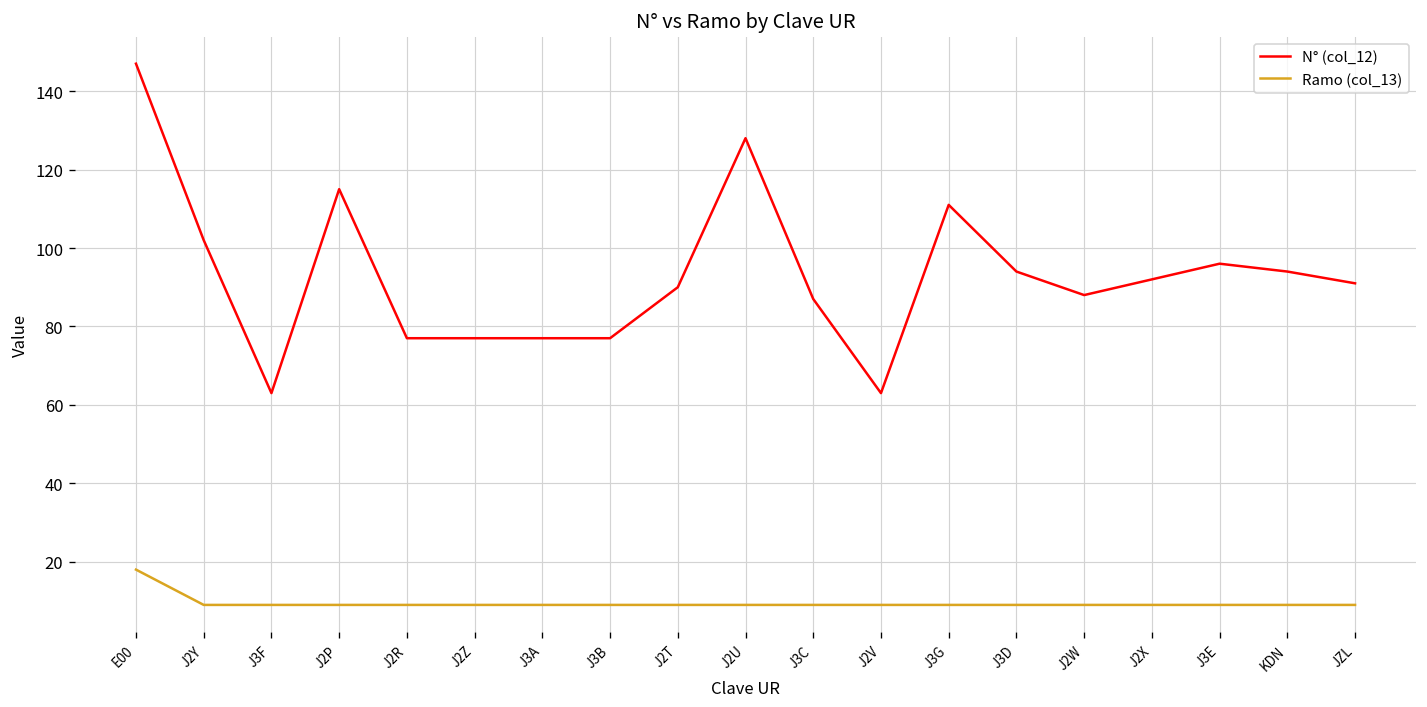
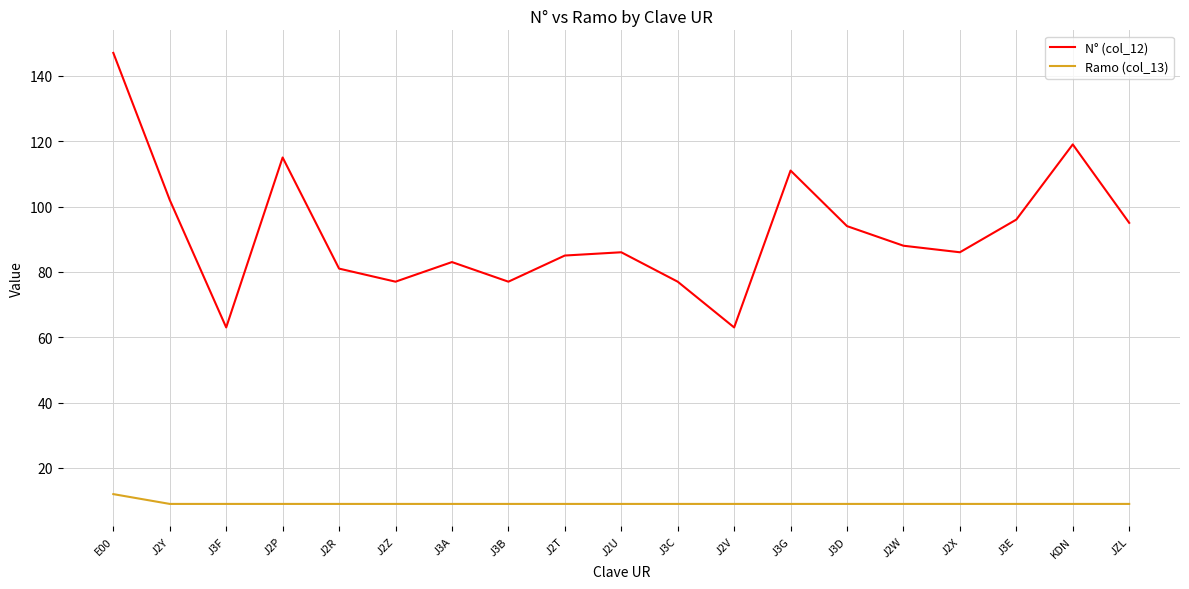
Ramo (col_13), E00: 18 -> 12
N° (col_12), J2R: 77 -> 81
N° (col_12), J3A: 77 -> 83
N° (col_12), J2T: 90 -> 85
N° (col_12), J2U: 128 -> 86
N° (col_12), J3C: 87 -> 77
N° (col_12), J2X: 92 -> 86
N° (col_12), KDN: 94 -> 119
N° (col_12), JZL: 91 -> 95
